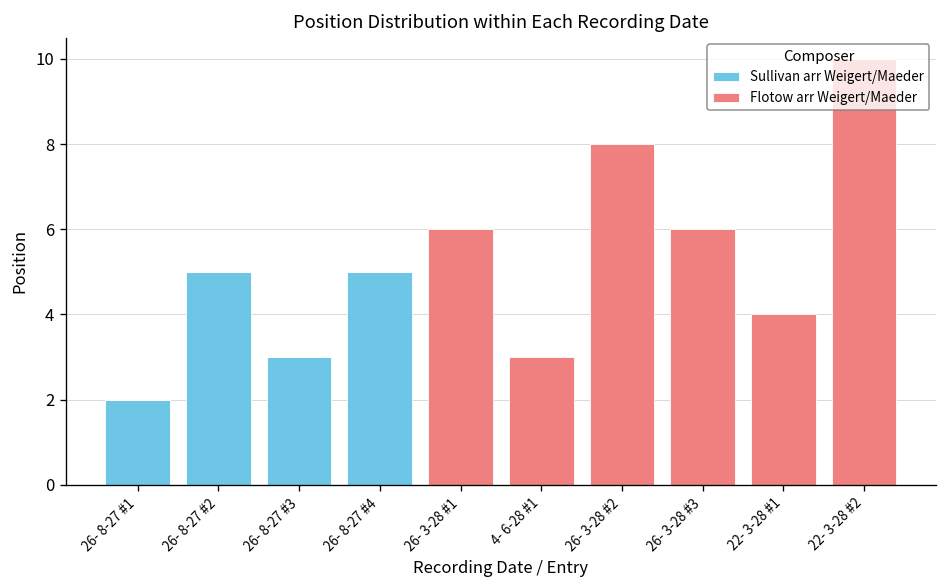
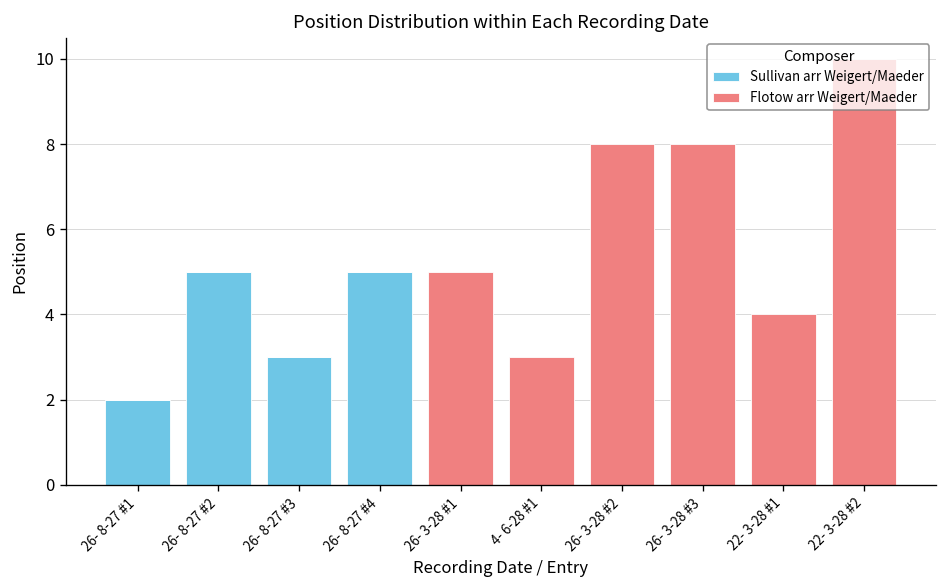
Flotow arr Weigert/Maeder, 26- 3-28 #1: 6 -> 5
Flotow arr Weigert/Maeder, 26- 3-28 #3: 6 -> 8
